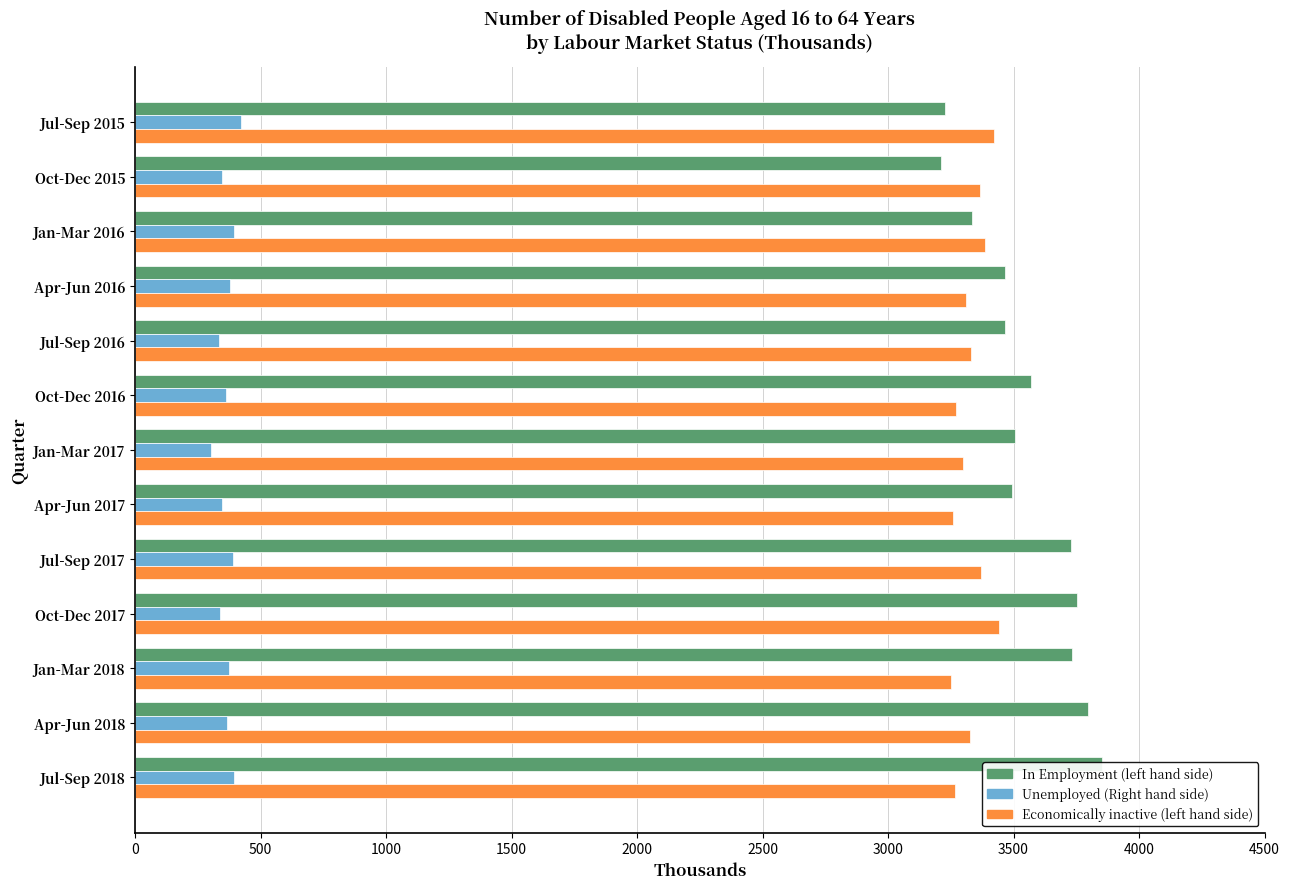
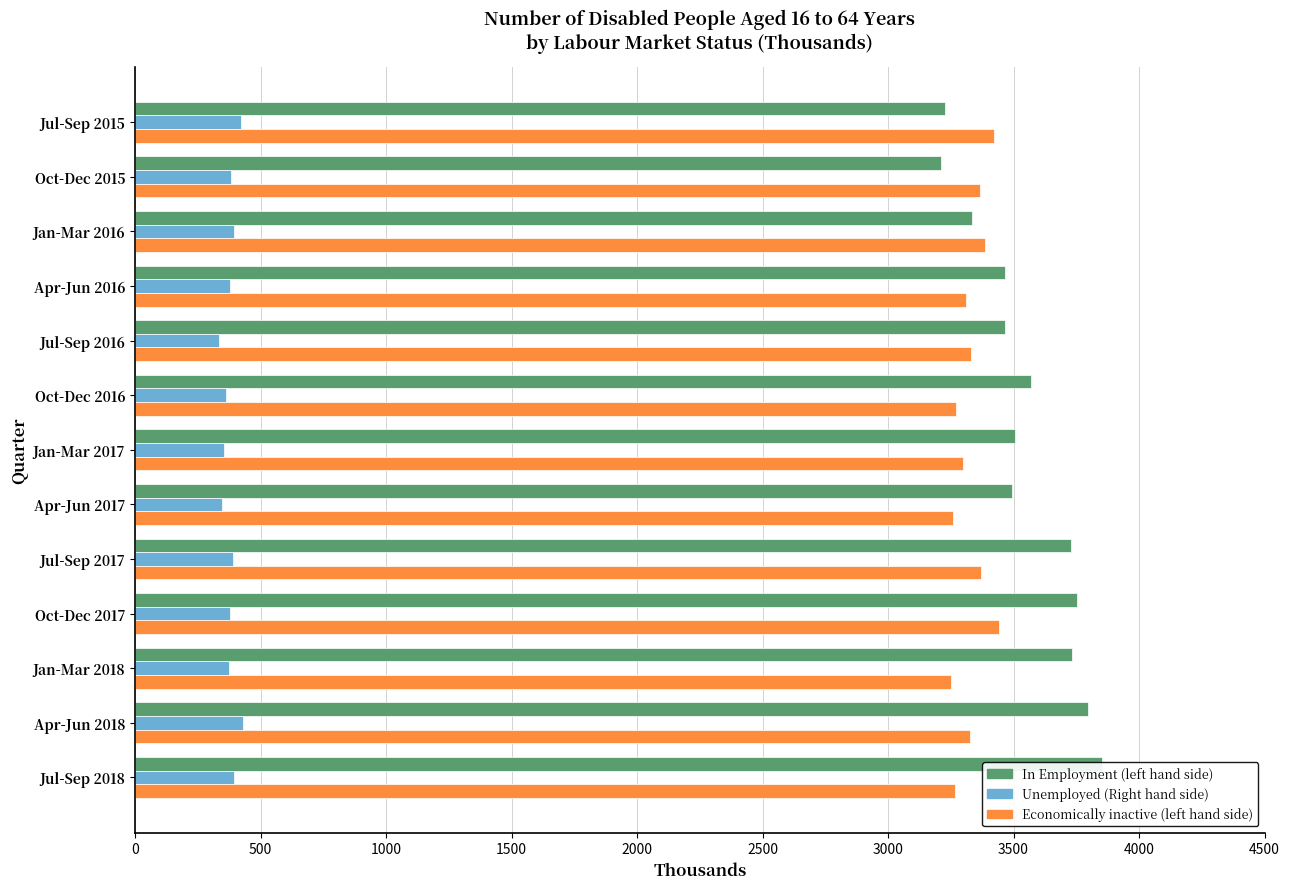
Unemployed (Right hand side), Oct-Dec 2015: 350 -> 380
Unemployed (Right hand side), Jan-Mar 2017: 300 -> 350
Unemployed (Right hand side), Oct-Dec 2017: 340 -> 380
Unemployed (Right hand side), Apr-Jun 2018: 370 -> 430
